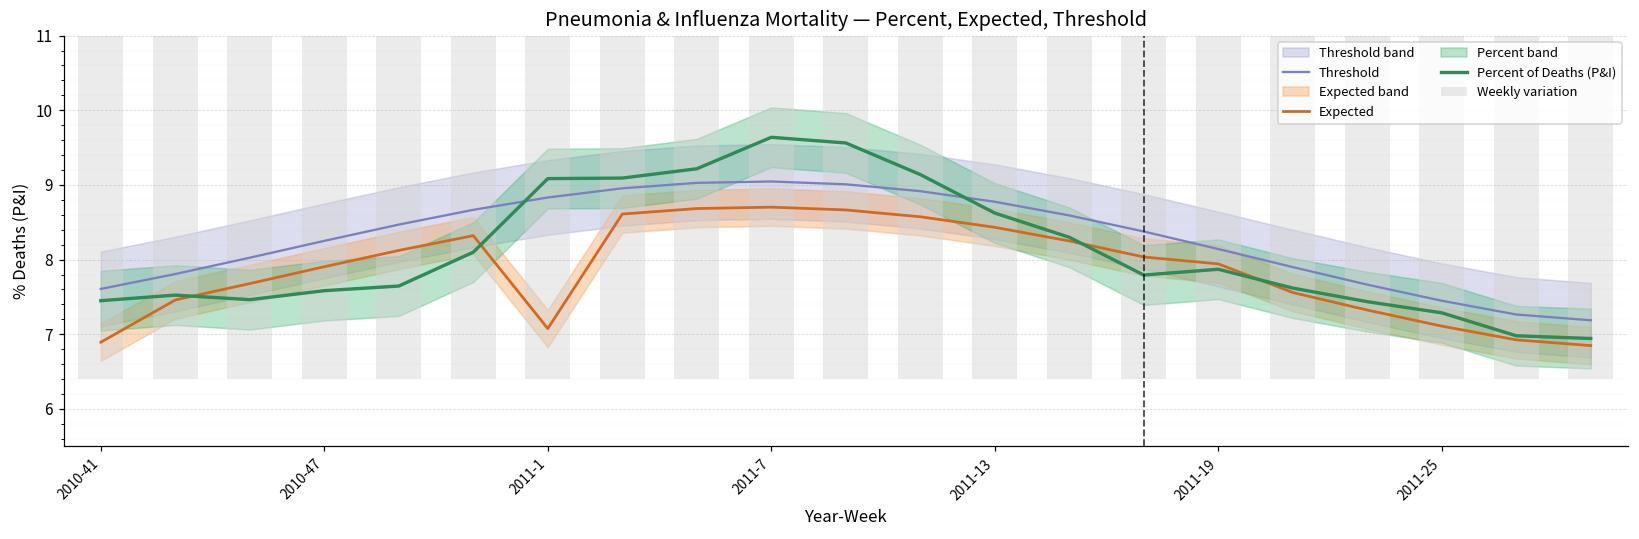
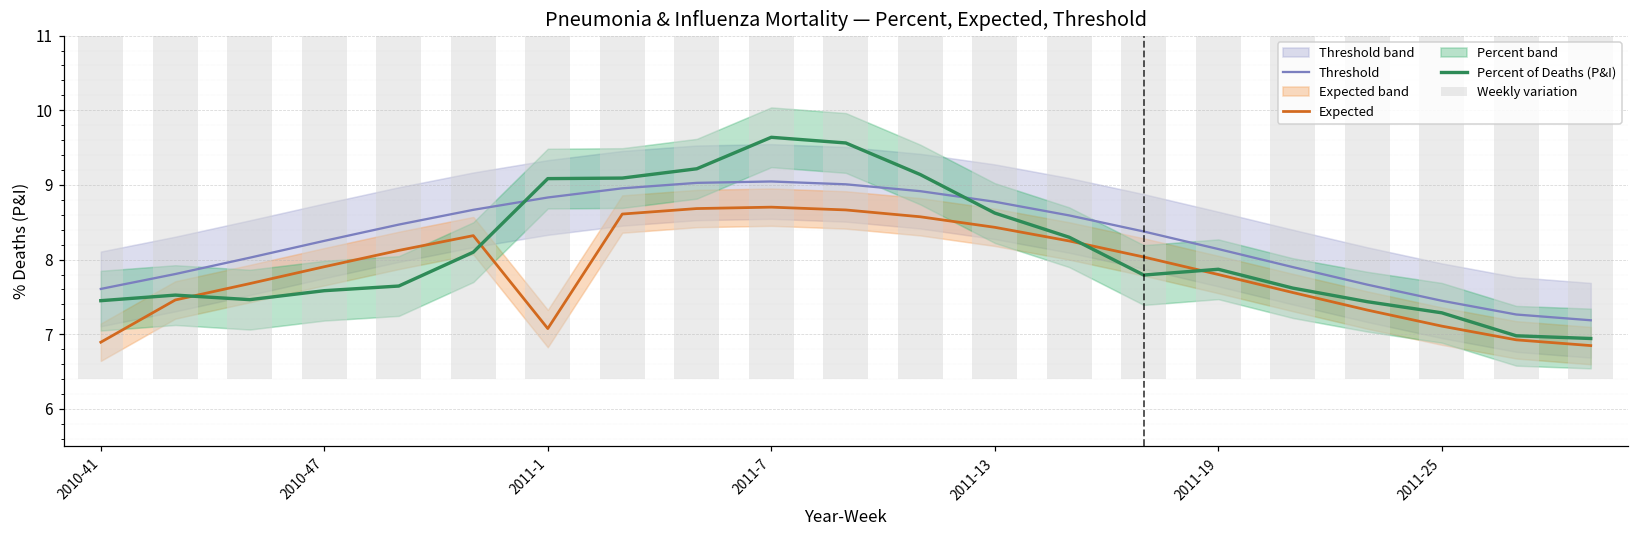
Expected, 2011-19: 7.9 -> 7.8
